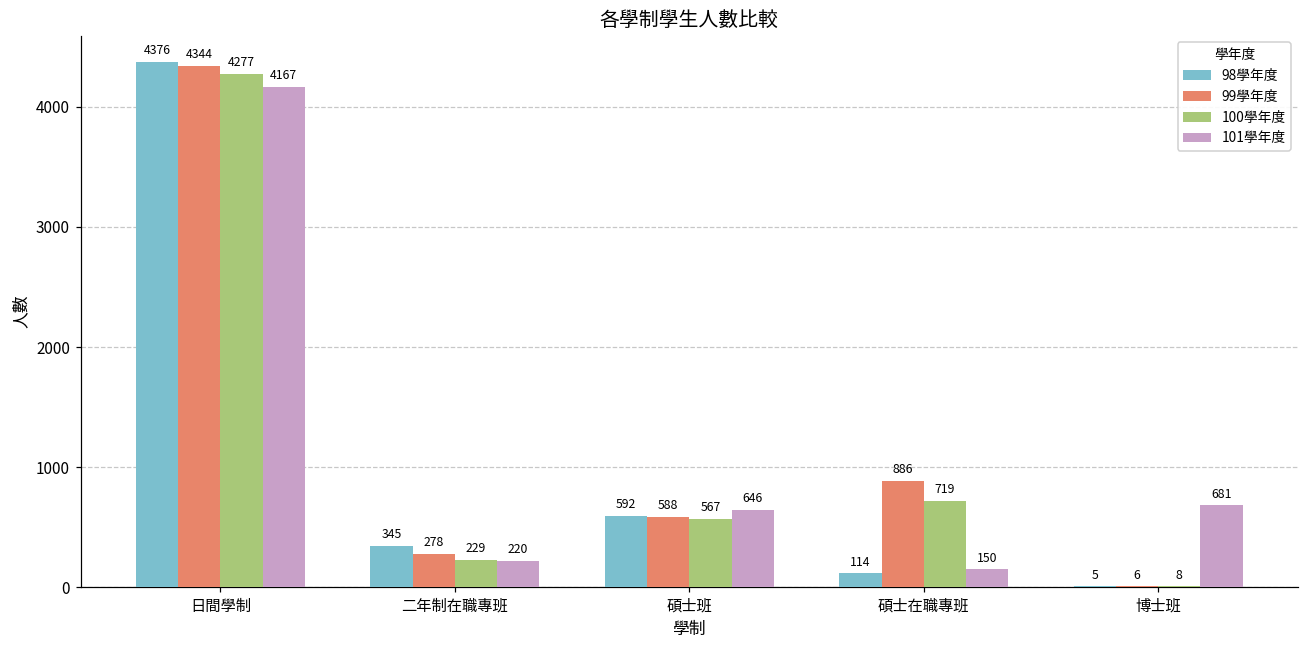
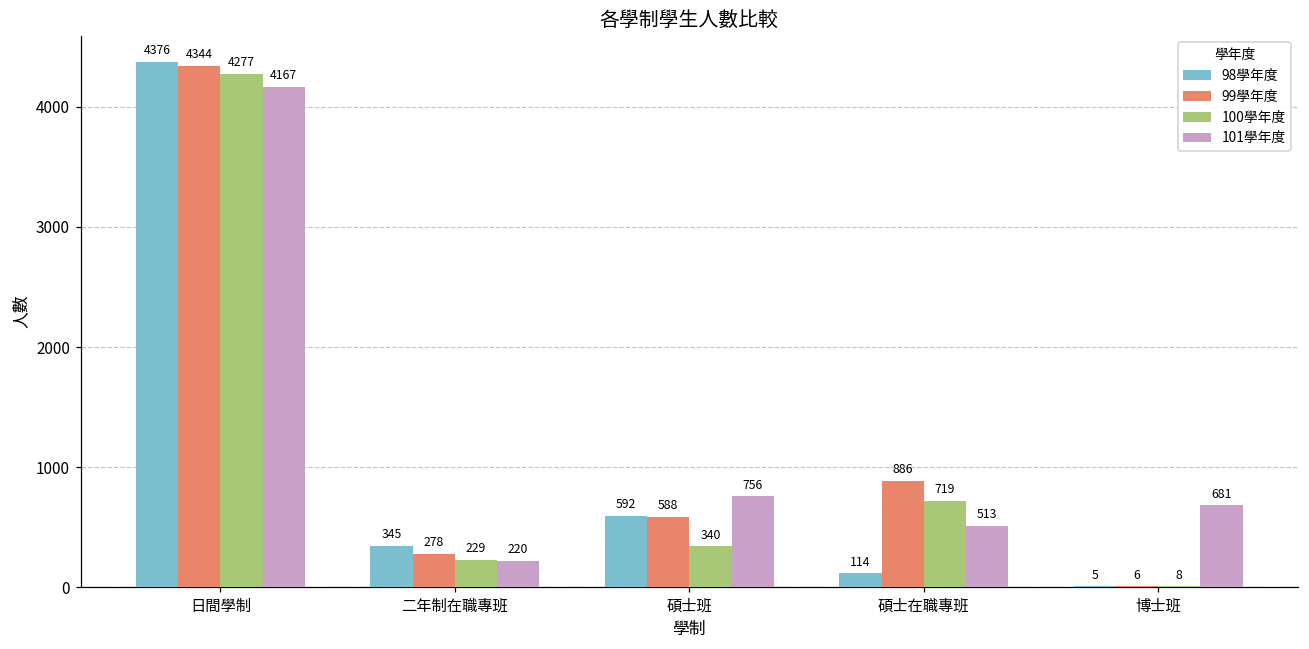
100學年度, 碩士班: 567 -> 340
101學年度, 碩士班: 646 -> 756
101學年度, 碩士在職專班: 150 -> 513
